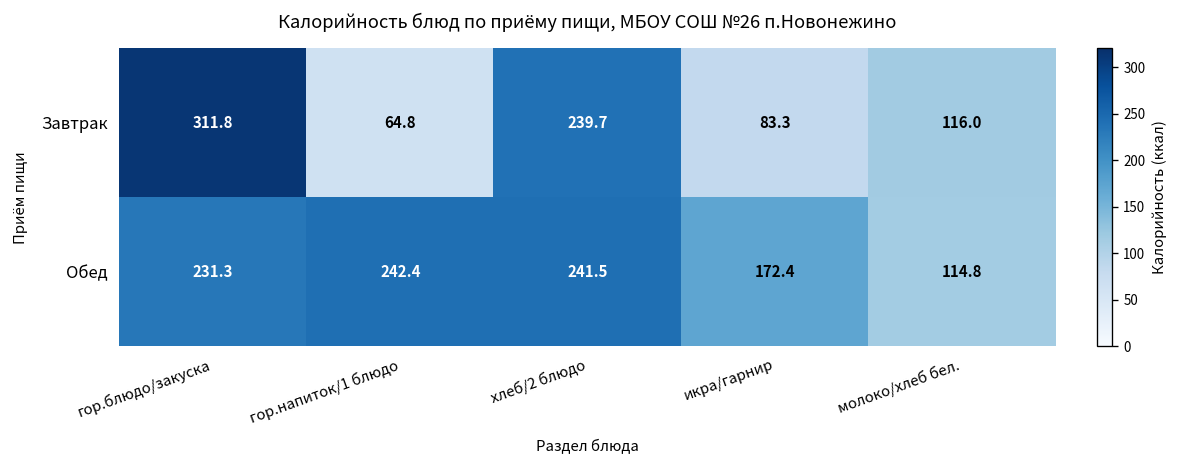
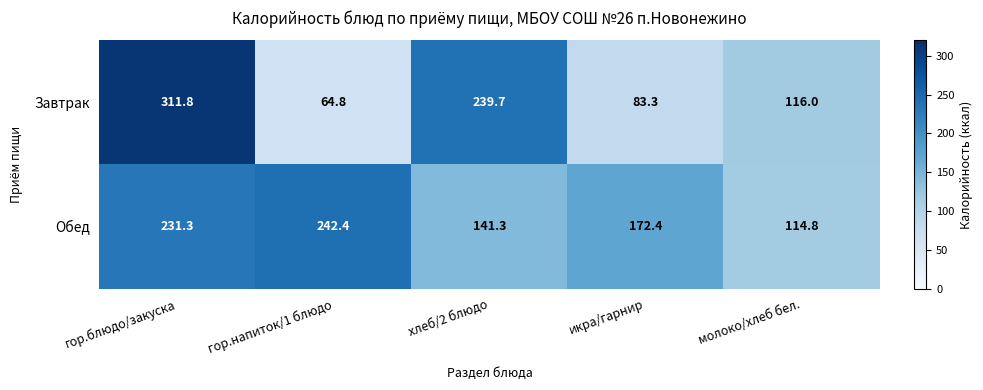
Обед, хлеб/2 блюдо: 241.5 -> 141.3
